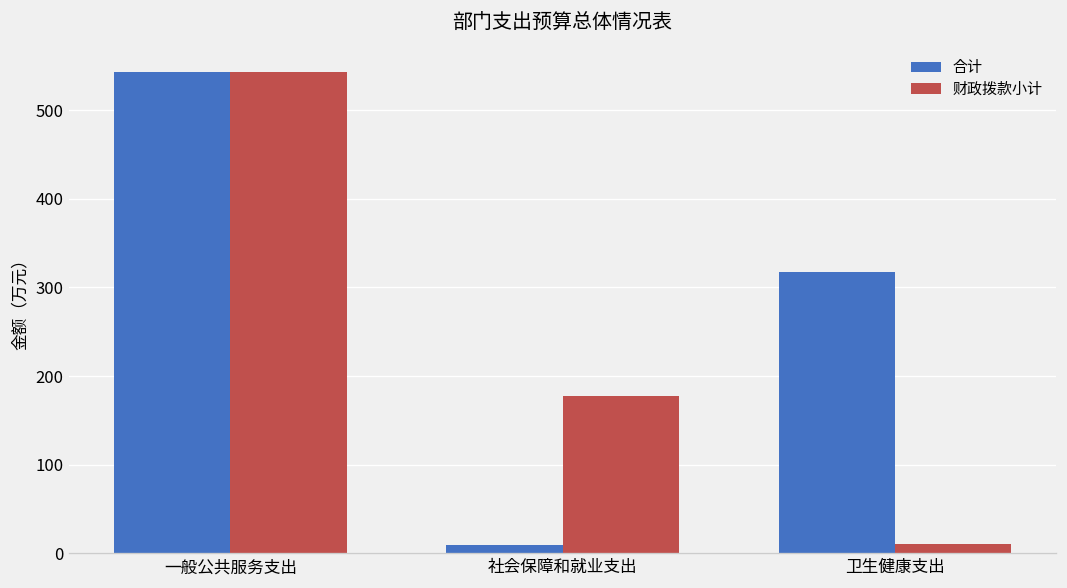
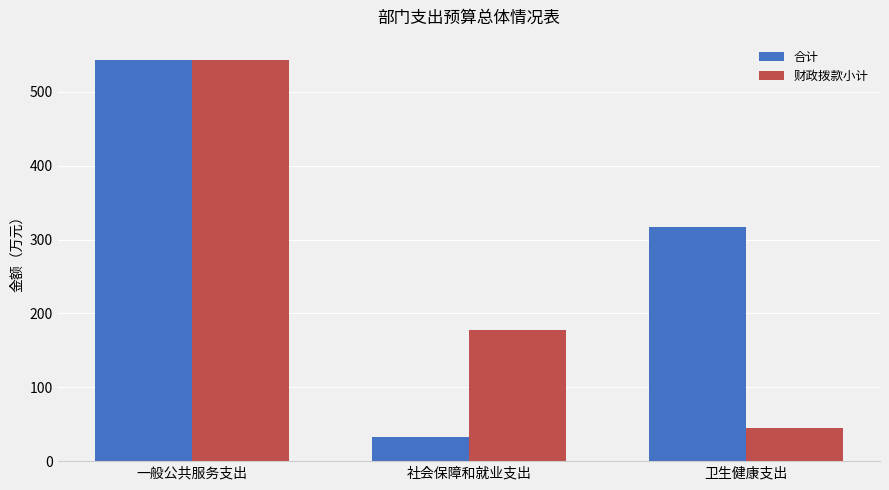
合计, 社会保障和就业支出: 10 -> 30
财政拨款小计, 卫生健康支出: 10 -> 40
